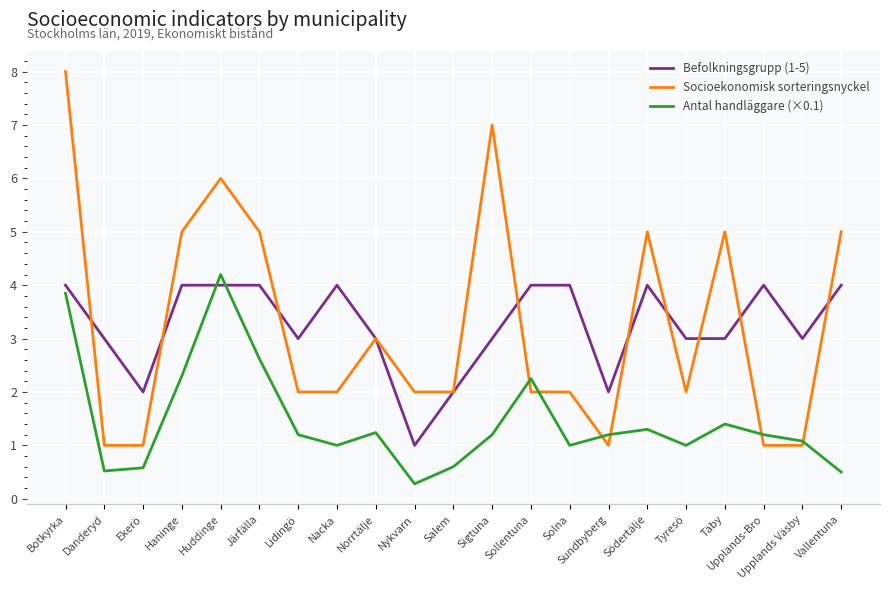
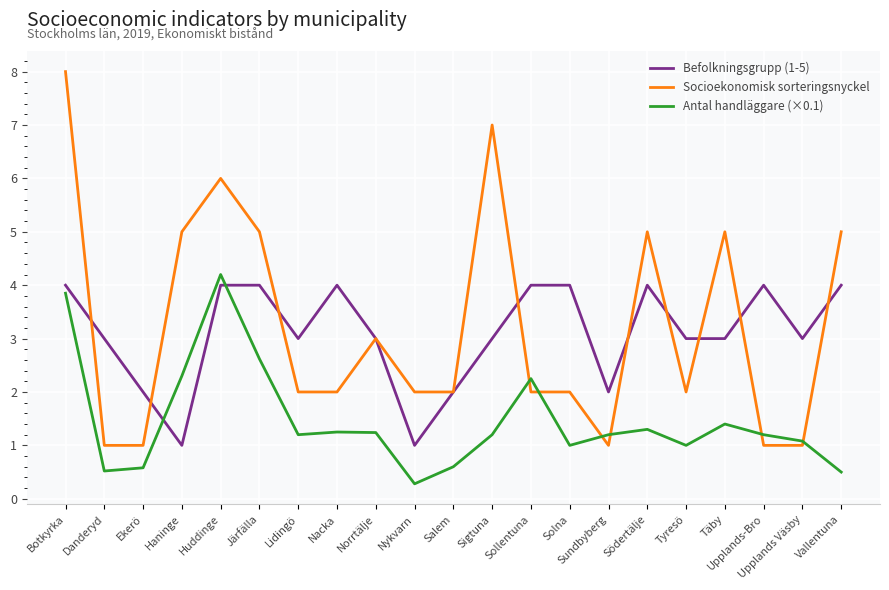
Befolkningsgrupp (1-5), Haninge: 4 -> 1
Antal handläggare (×0.1), Nacka: 1.0 -> 1.3
